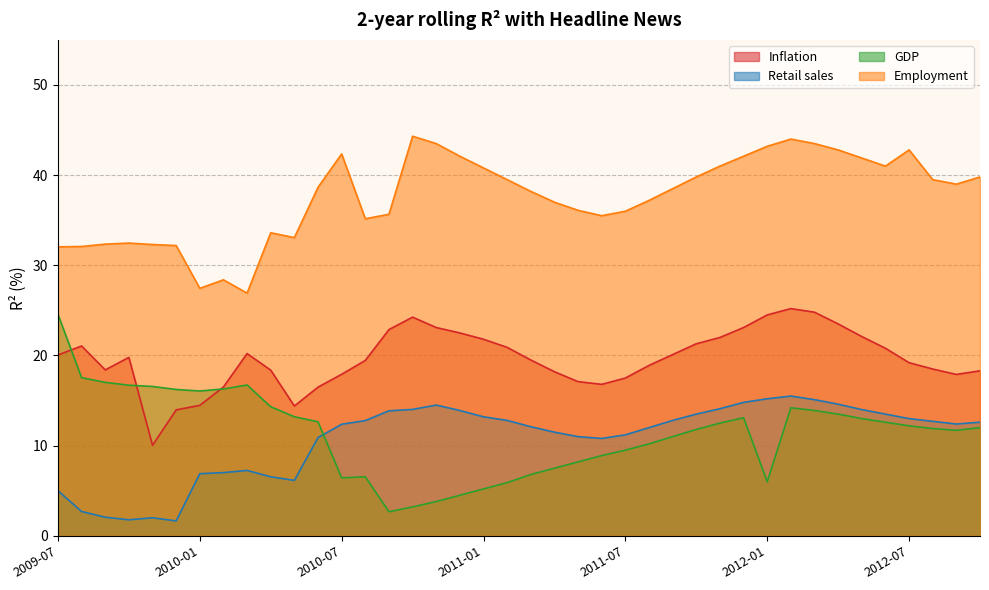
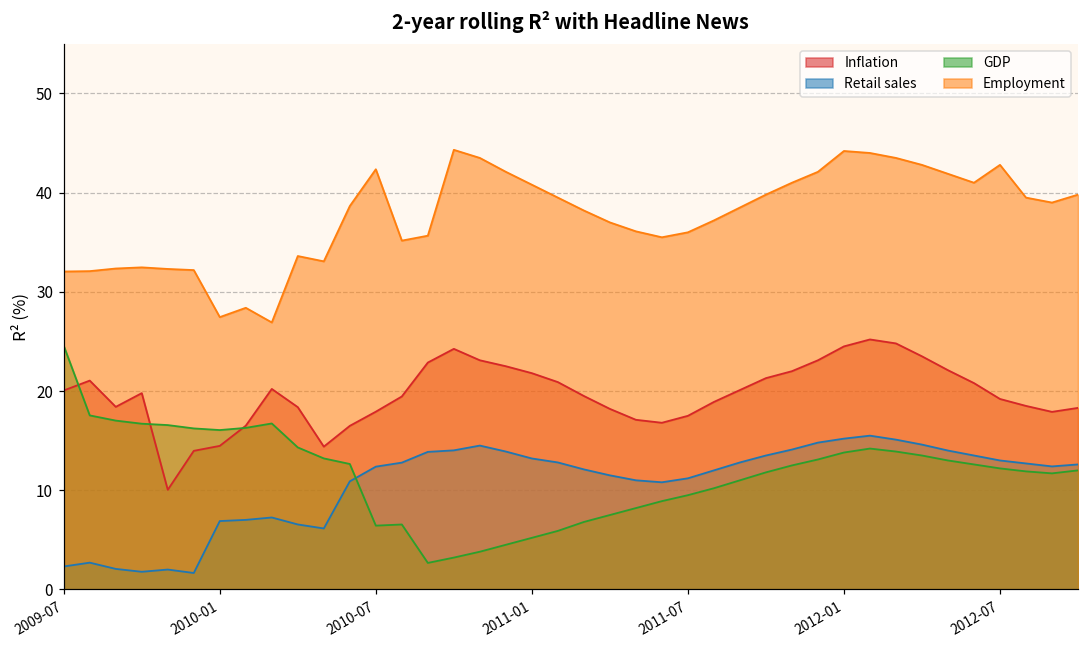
Retail sales, 2009-07: 5 -> 2
GDP, 2012-01: 6 -> 14
Employment, 2012-01: 43 -> 44
